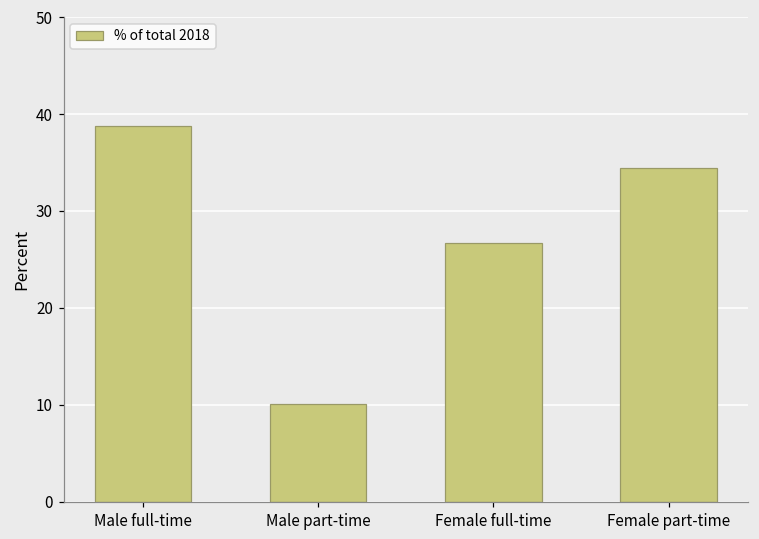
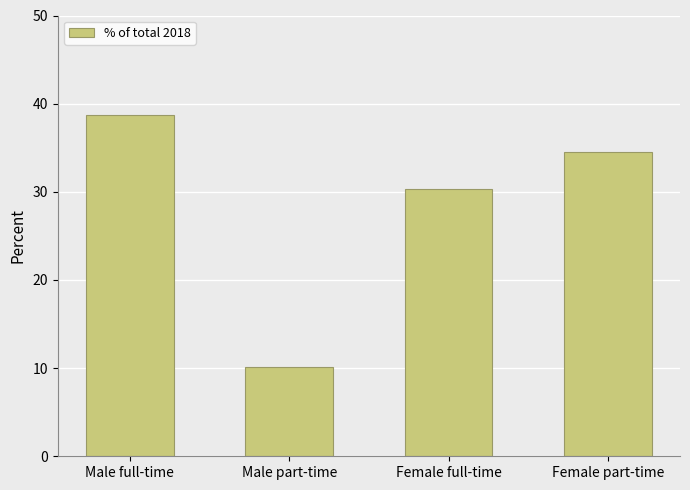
Female full-time: 27 -> 30
